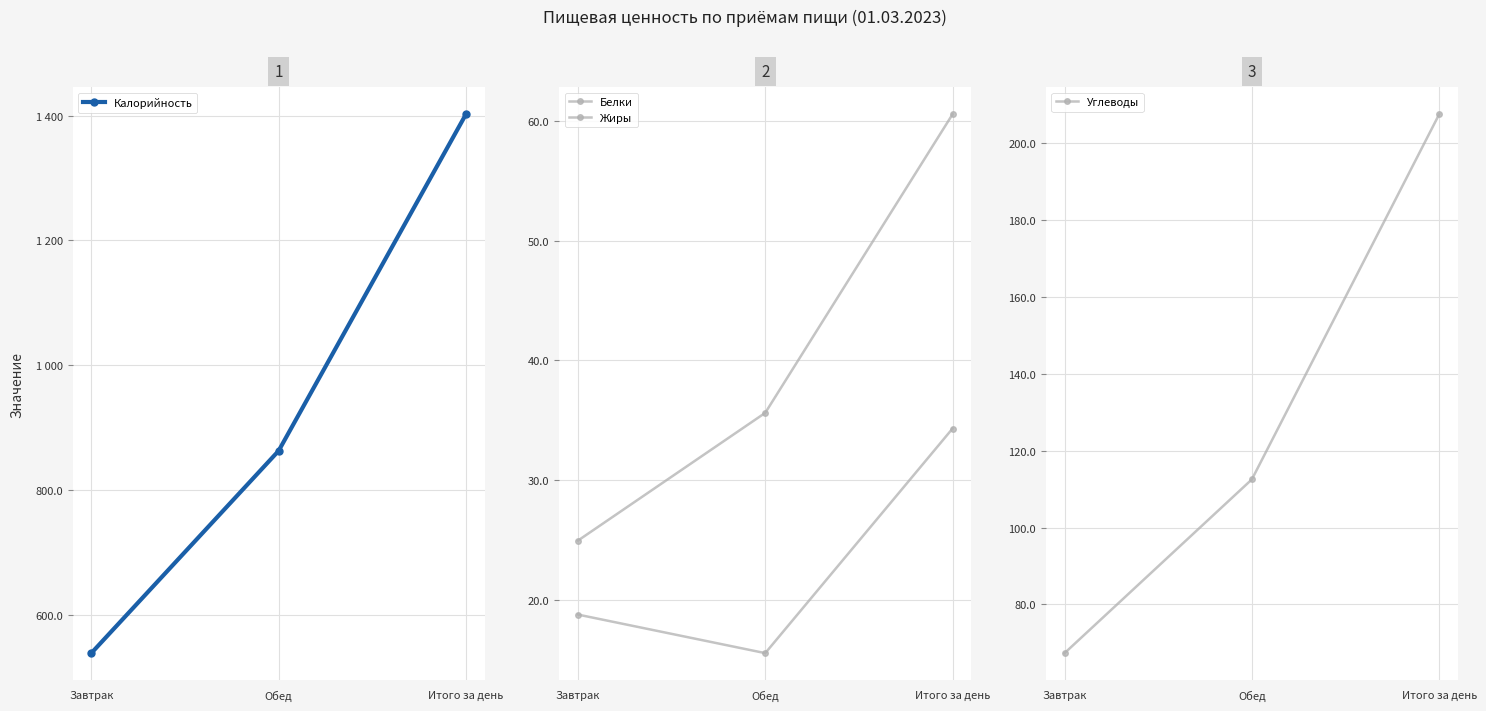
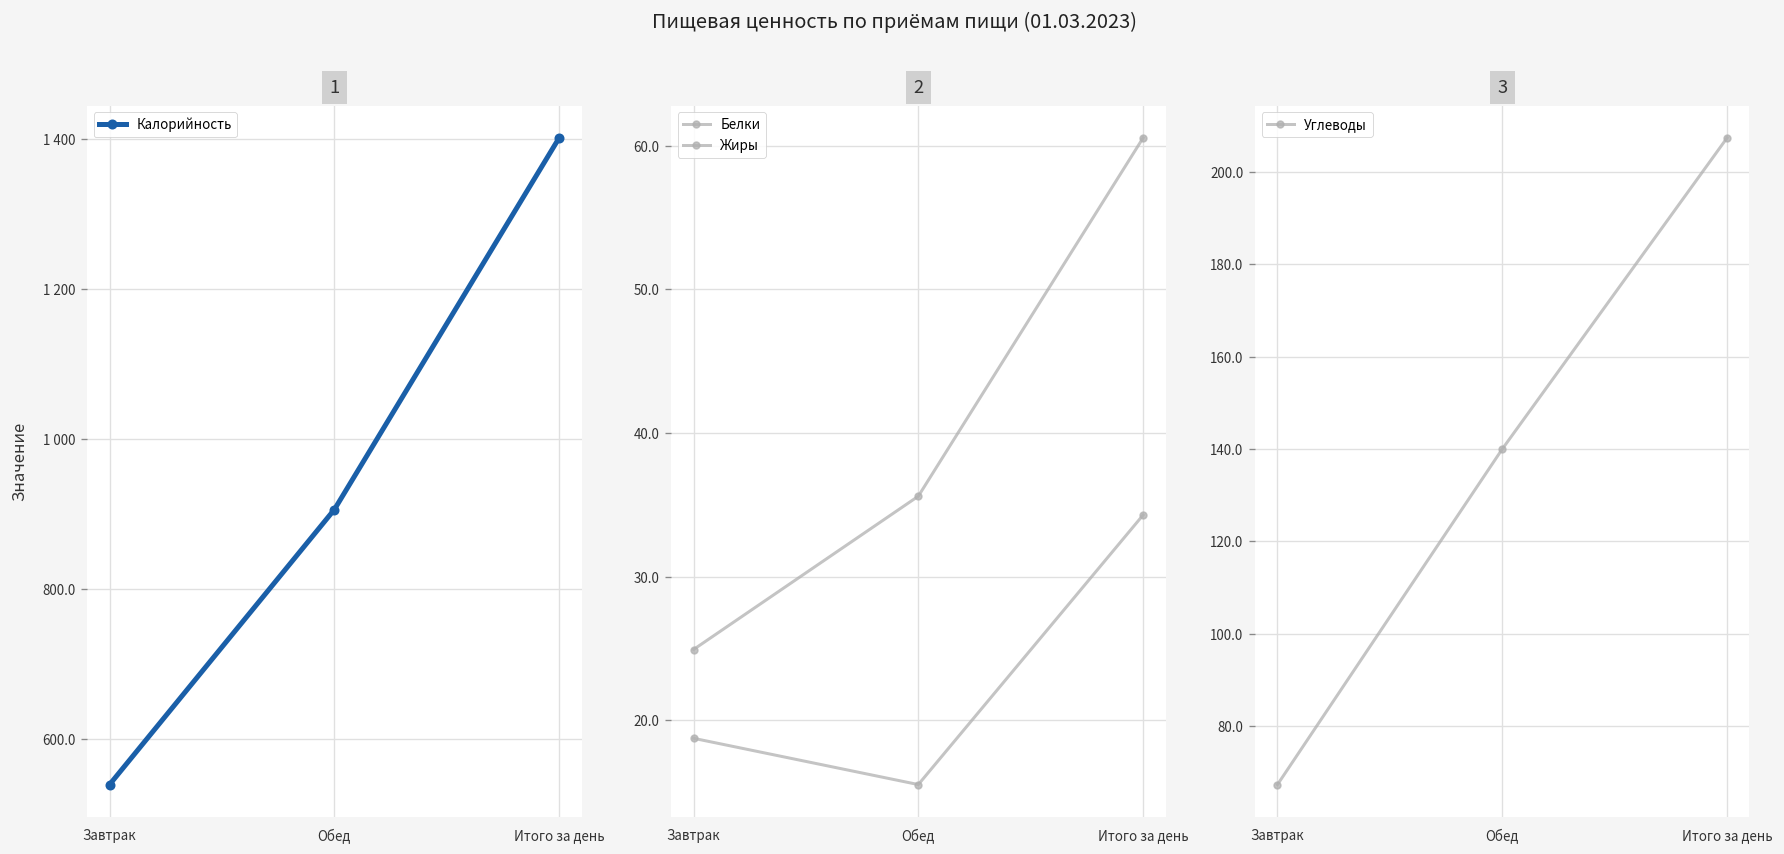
1, Обед: 860 -> 910
3, Обед: 113 -> 140
